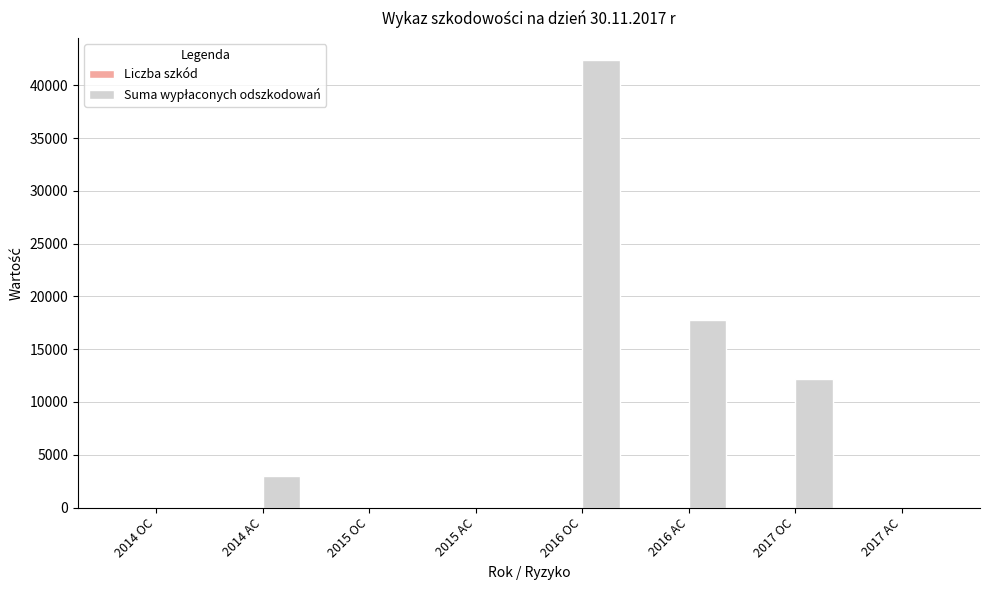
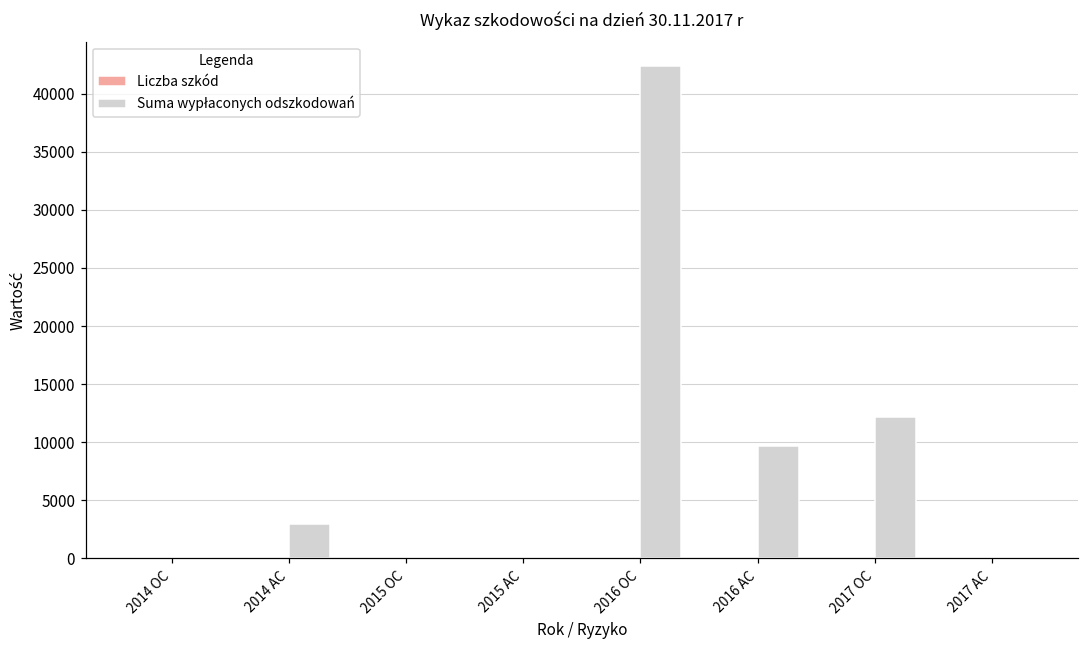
Suma wypłaconych odszkodowań, 2016 AC: 17700 -> 9700
